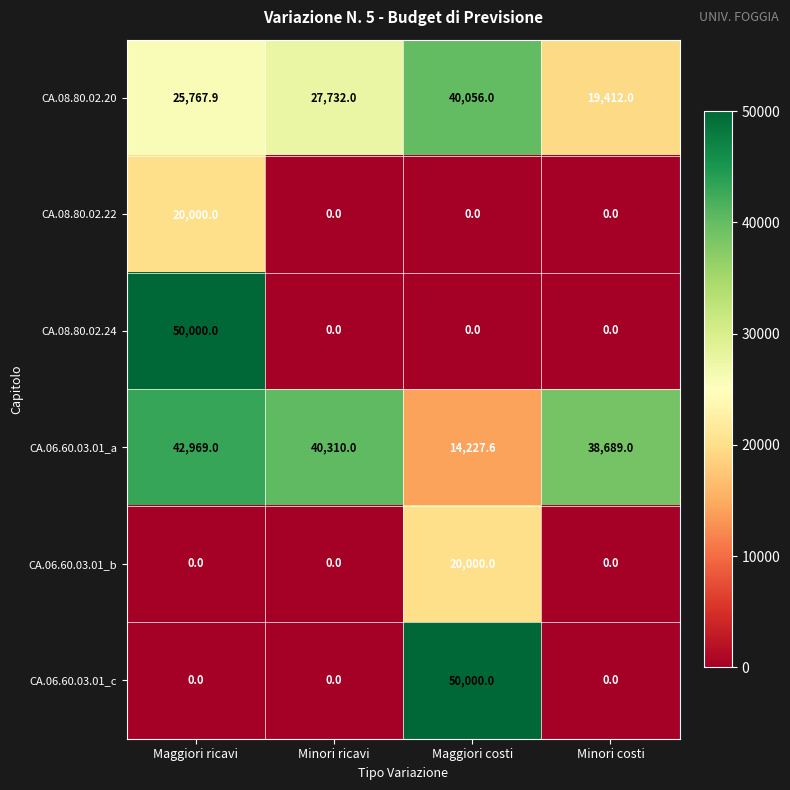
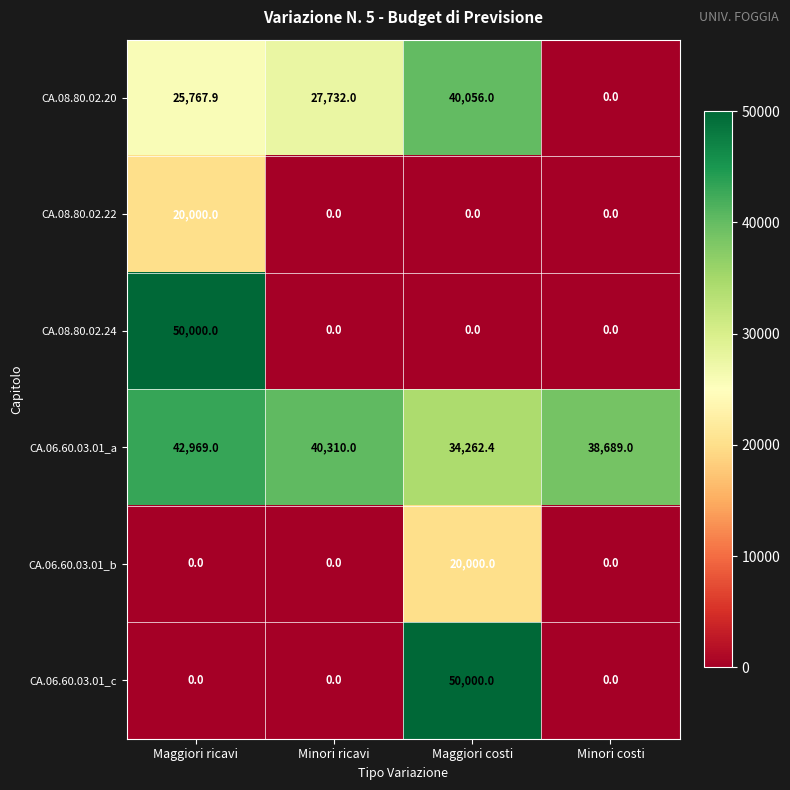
CA.08.80.02.20, Minori costi: 19,412.0 -> 0.0
CA.06.60.03.01_a, Maggiori costi: 14,227.6 -> 34,262.4
